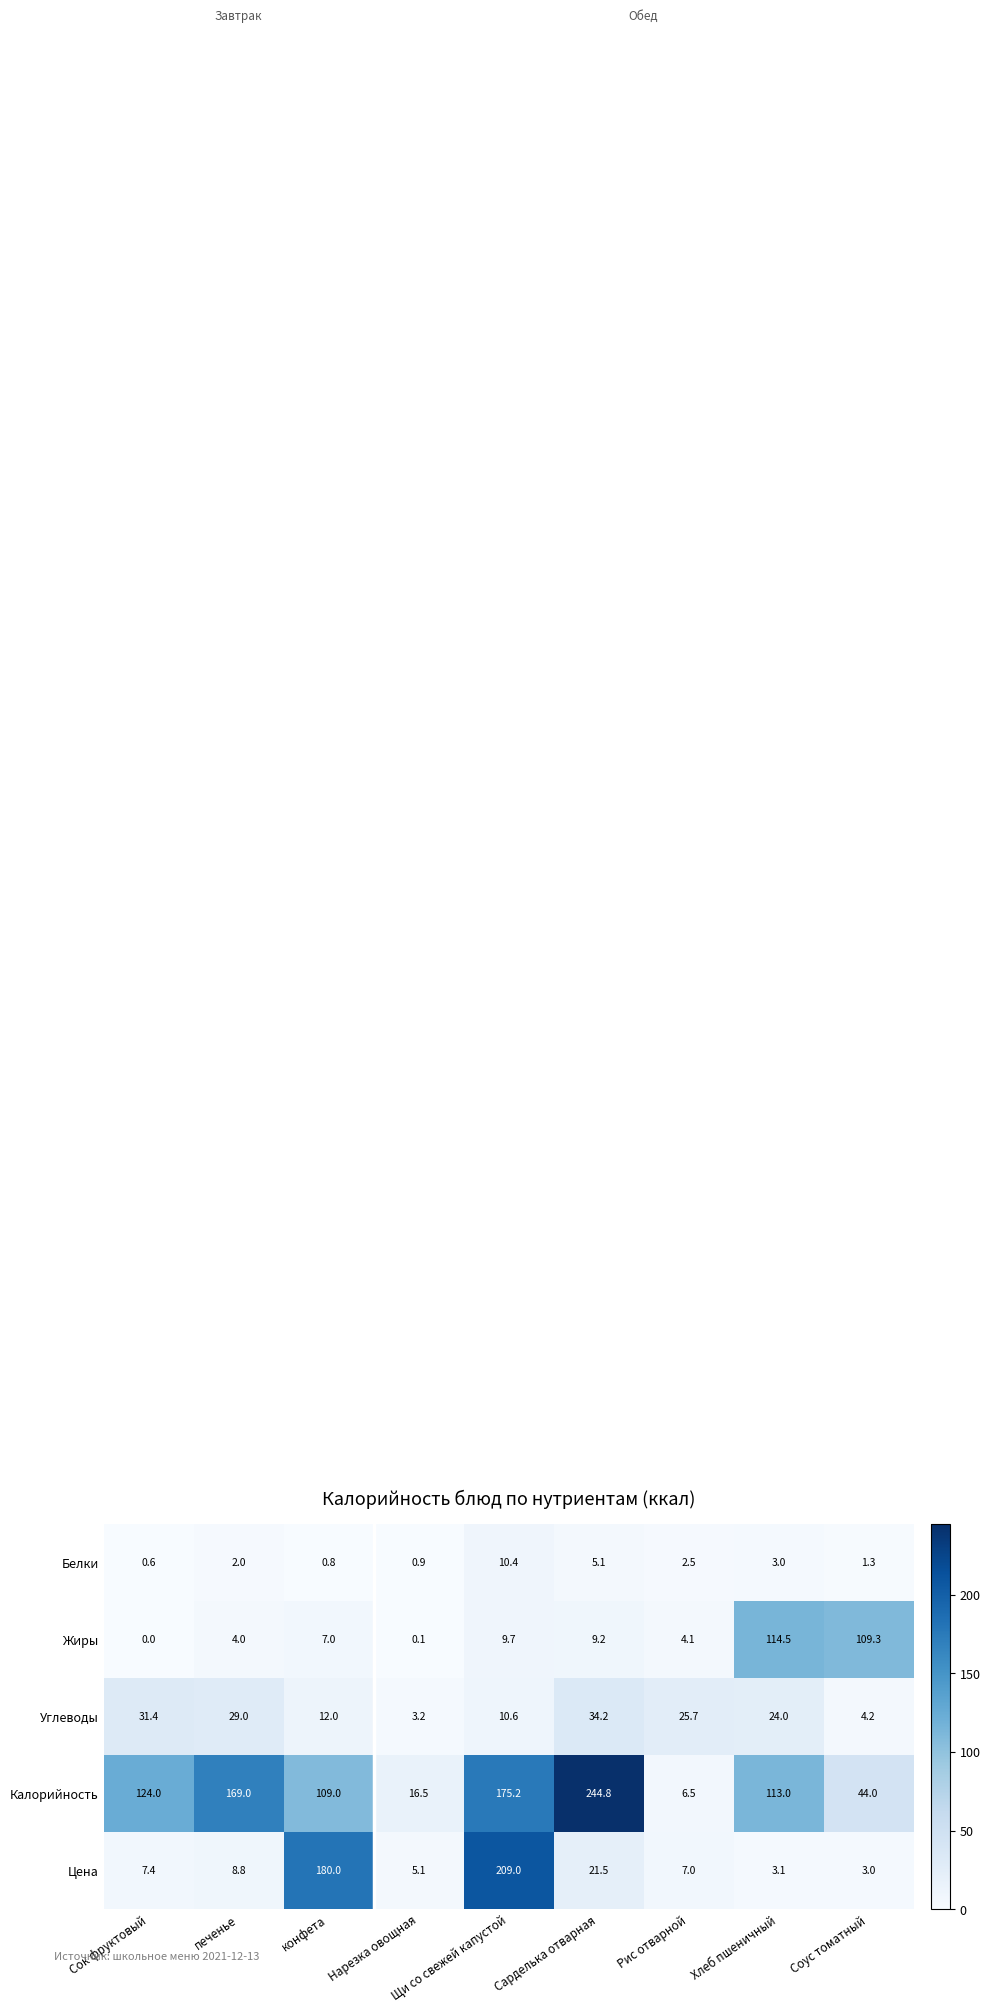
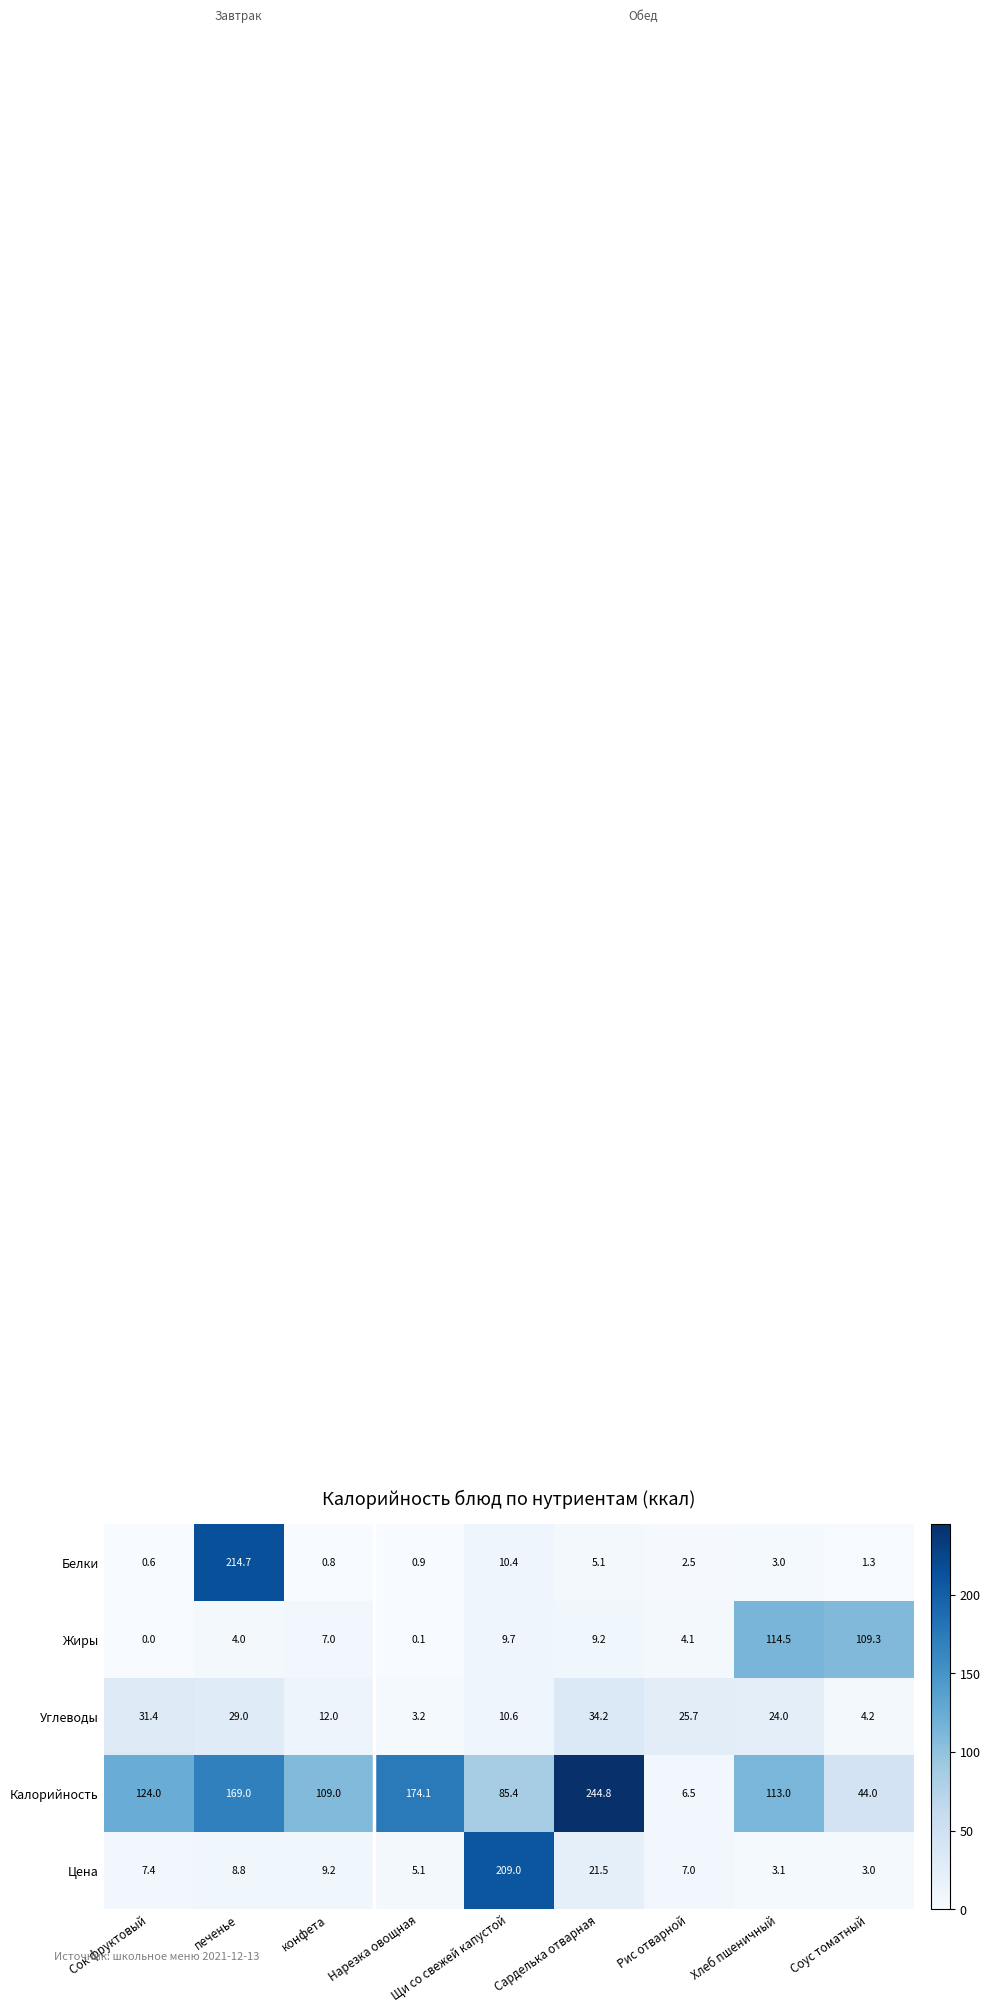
Белки, печенье: 2.0 -> 214.7
Калорийность, Нарезка овощная: 16.5 -> 174.1
Калорийность, Щи со свежей капустой: 175.2 -> 85.4
Цена, конфета: 180.0 -> 9.2
